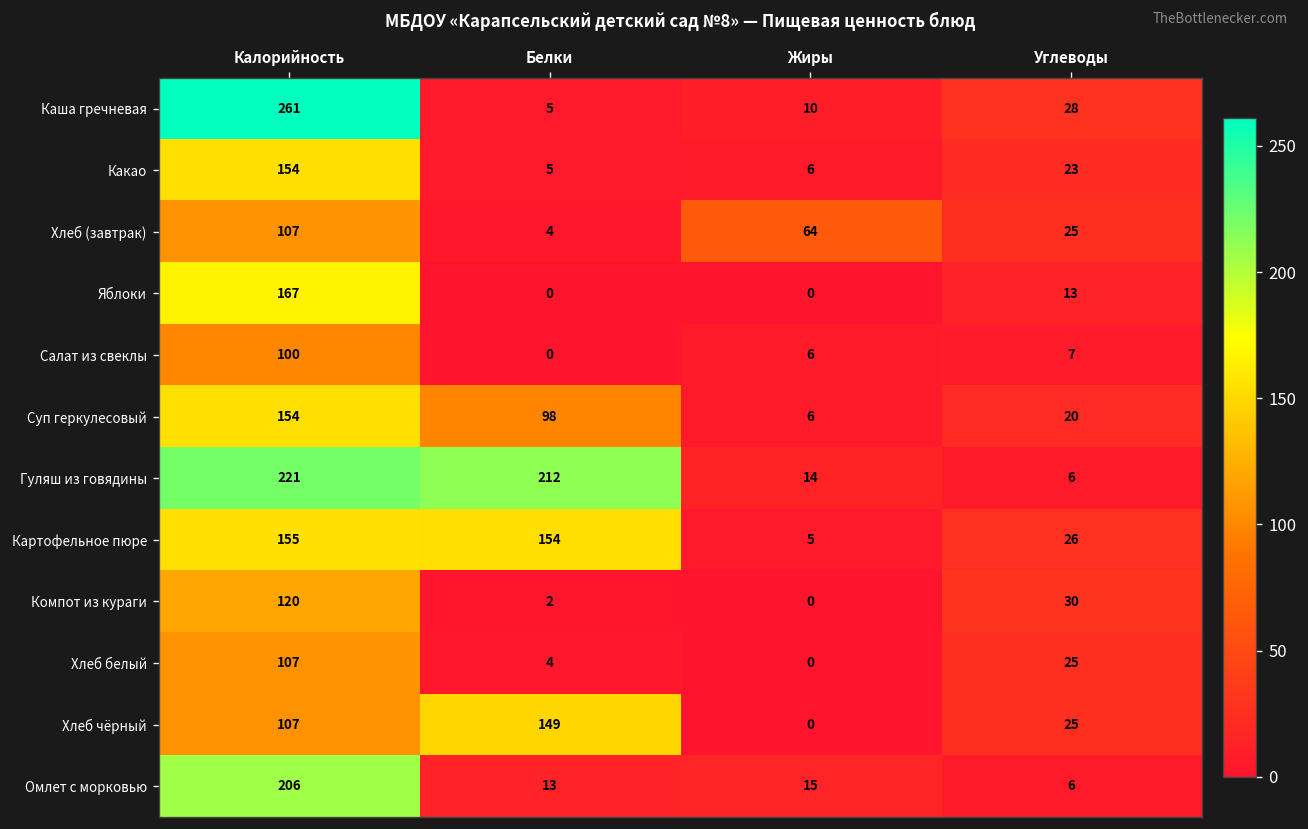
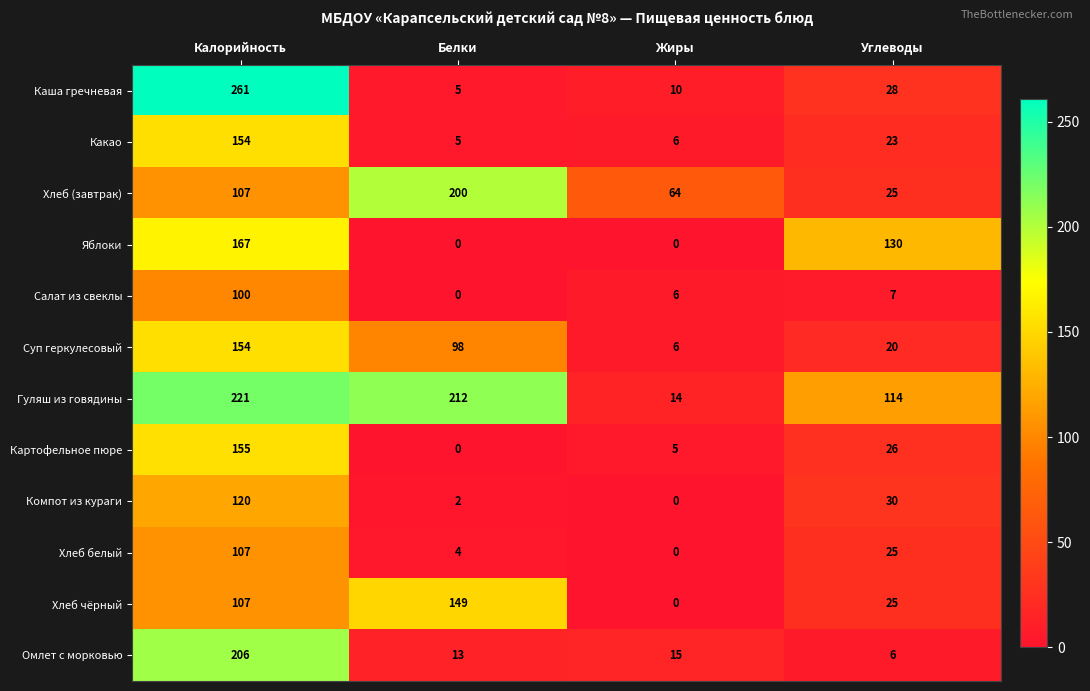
Хлеб (завтрак), Белки: 4 -> 200
Яблоки, Углеводы: 13 -> 130
Гуляш из говядины, Углеводы: 6 -> 114
Картофельное пюре, Белки: 154 -> 0
